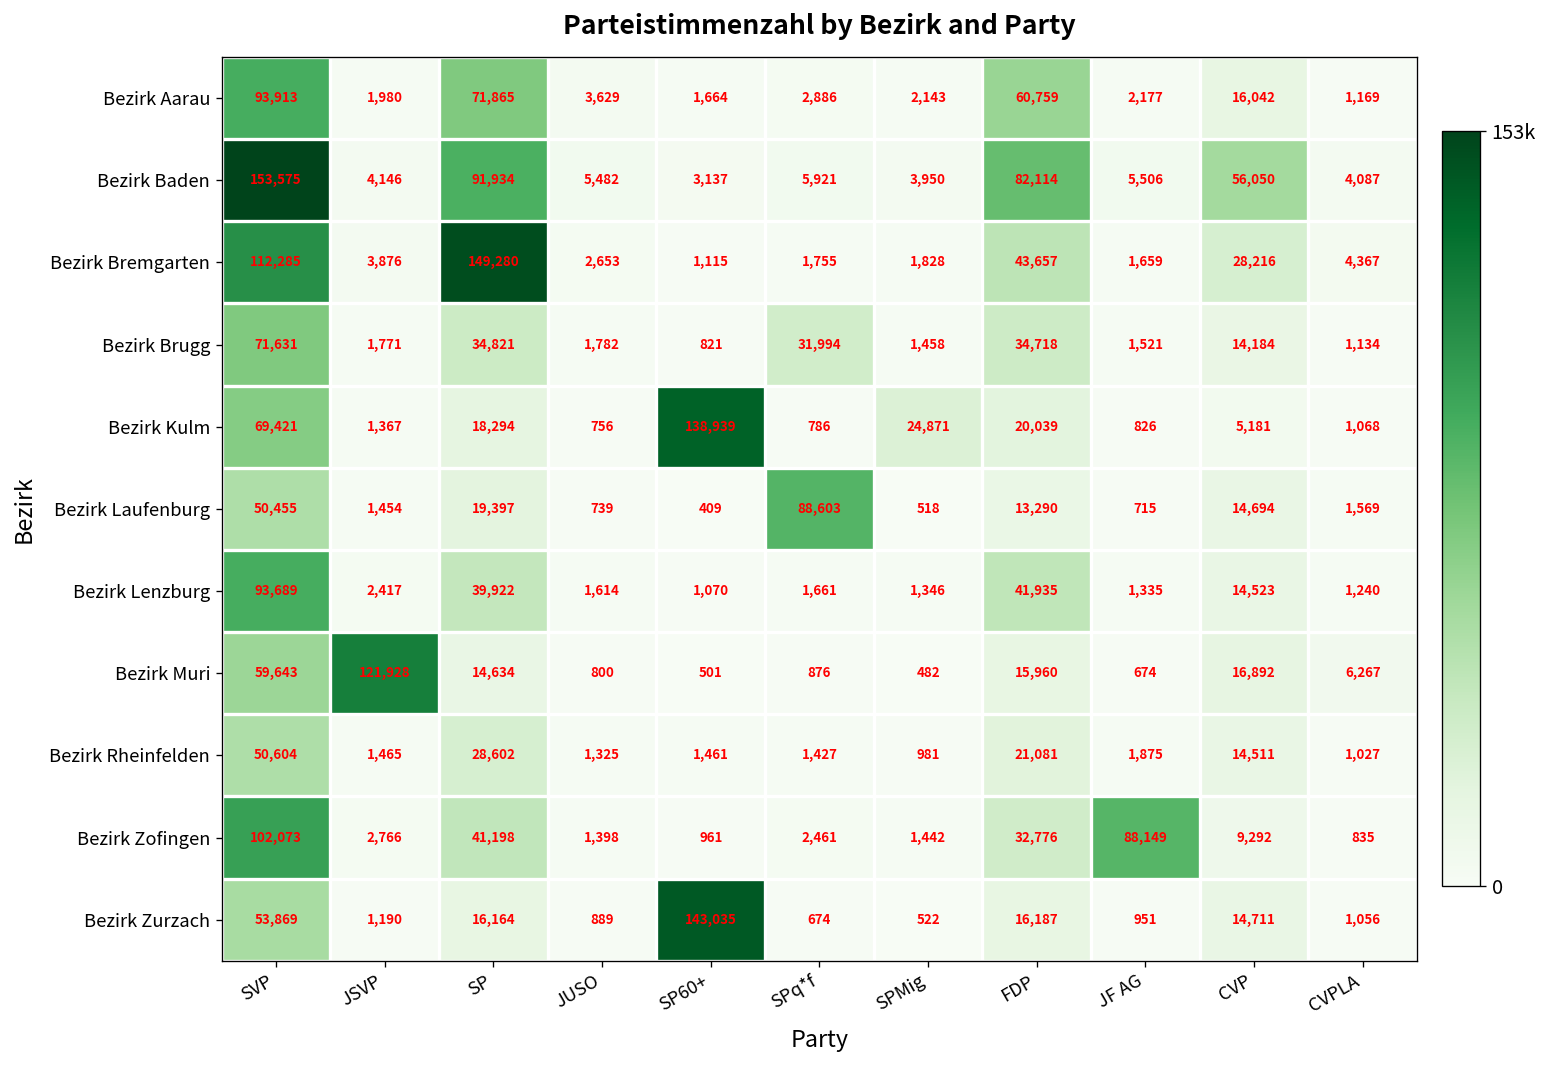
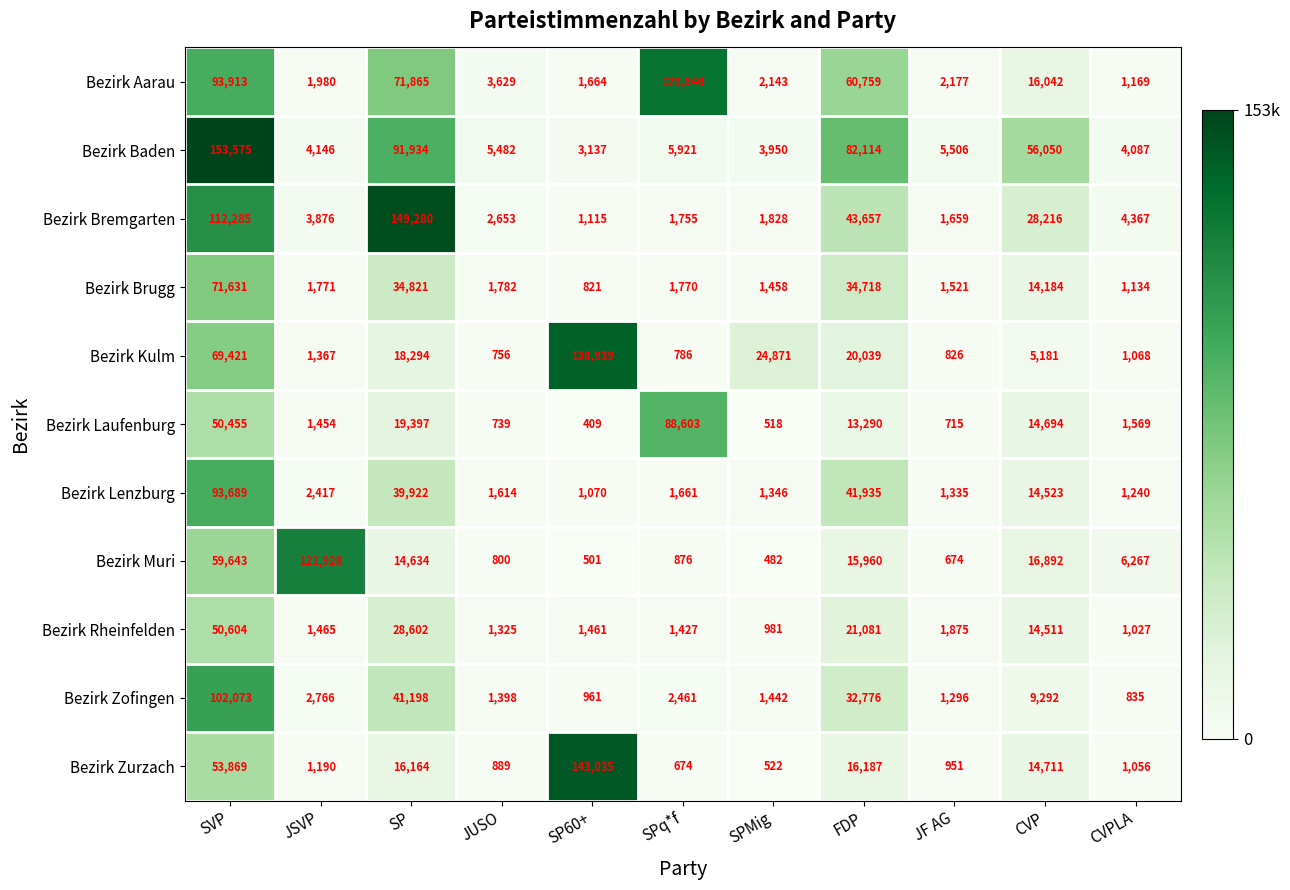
Bezirk Aarau, SPq*f: 2,886 -> 129,646
Bezirk Brugg, SPq*f: 31,994 -> 1,770
Bezirk Zofingen, JF AG: 88,149 -> 1,296
